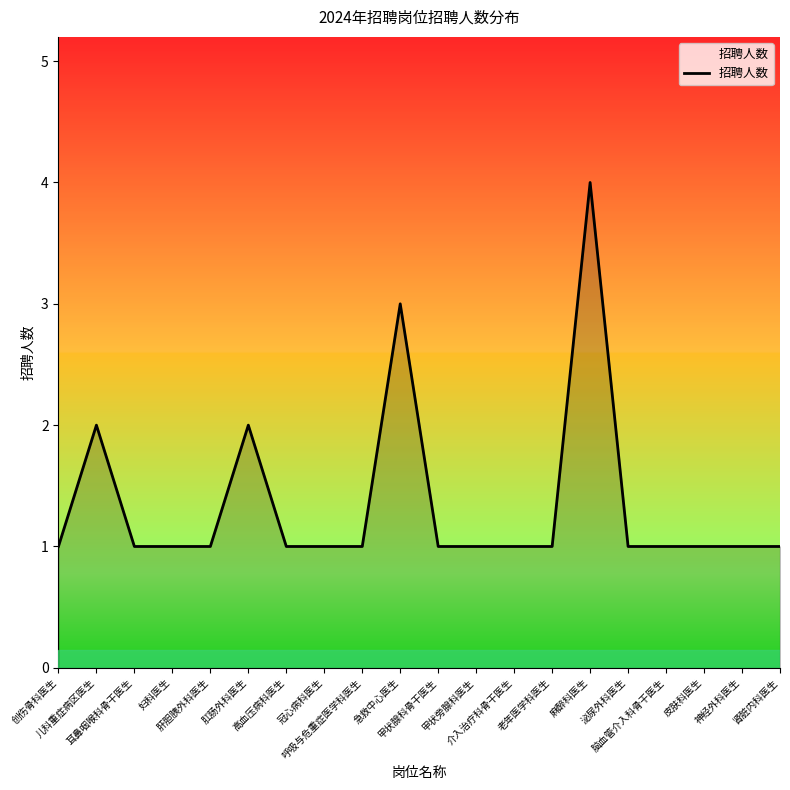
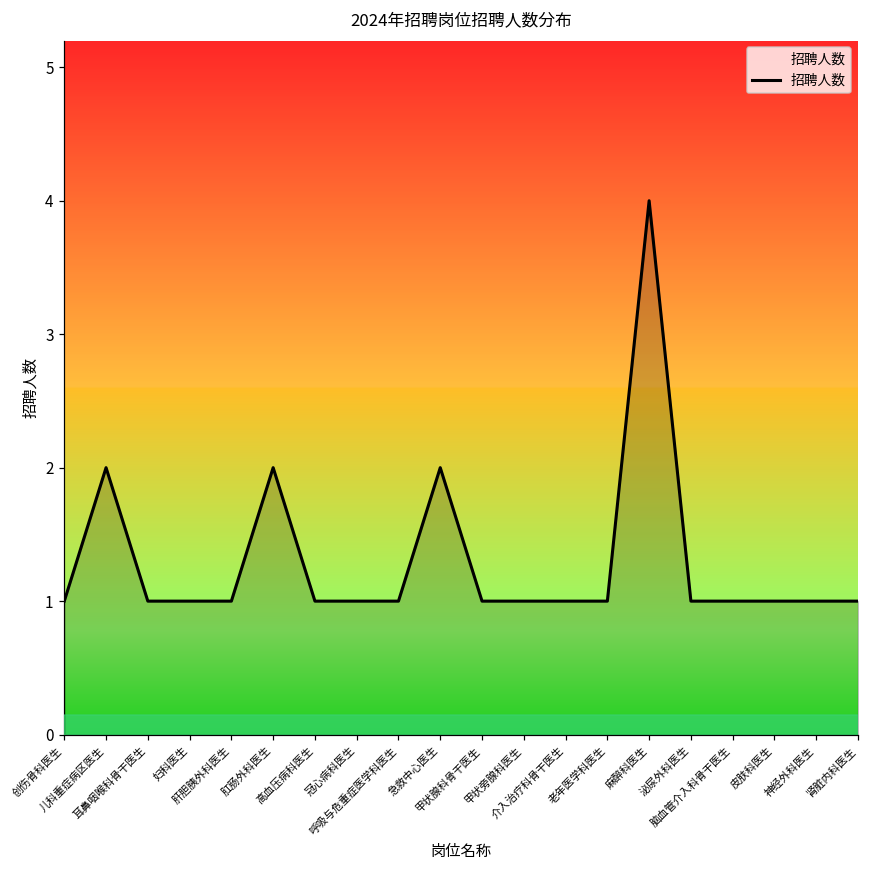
急救中心医生: 3 -> 2
